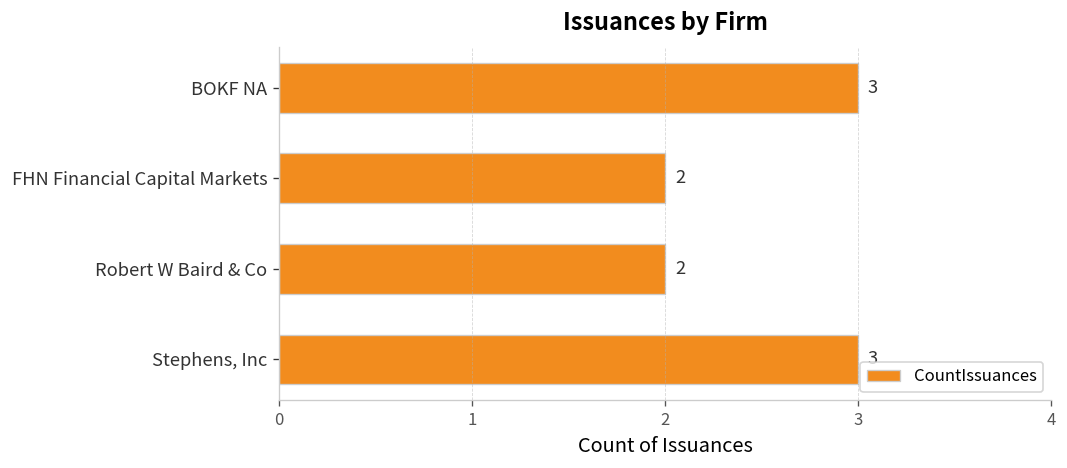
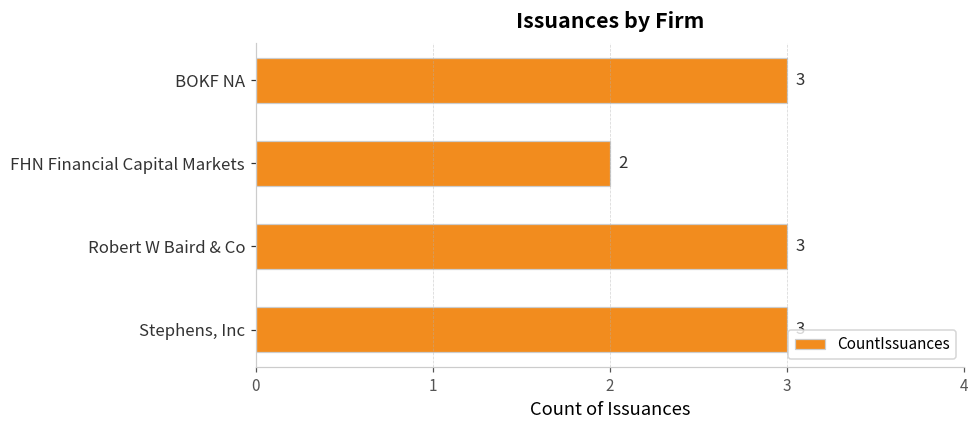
Robert W Baird & Co: 2 -> 3
